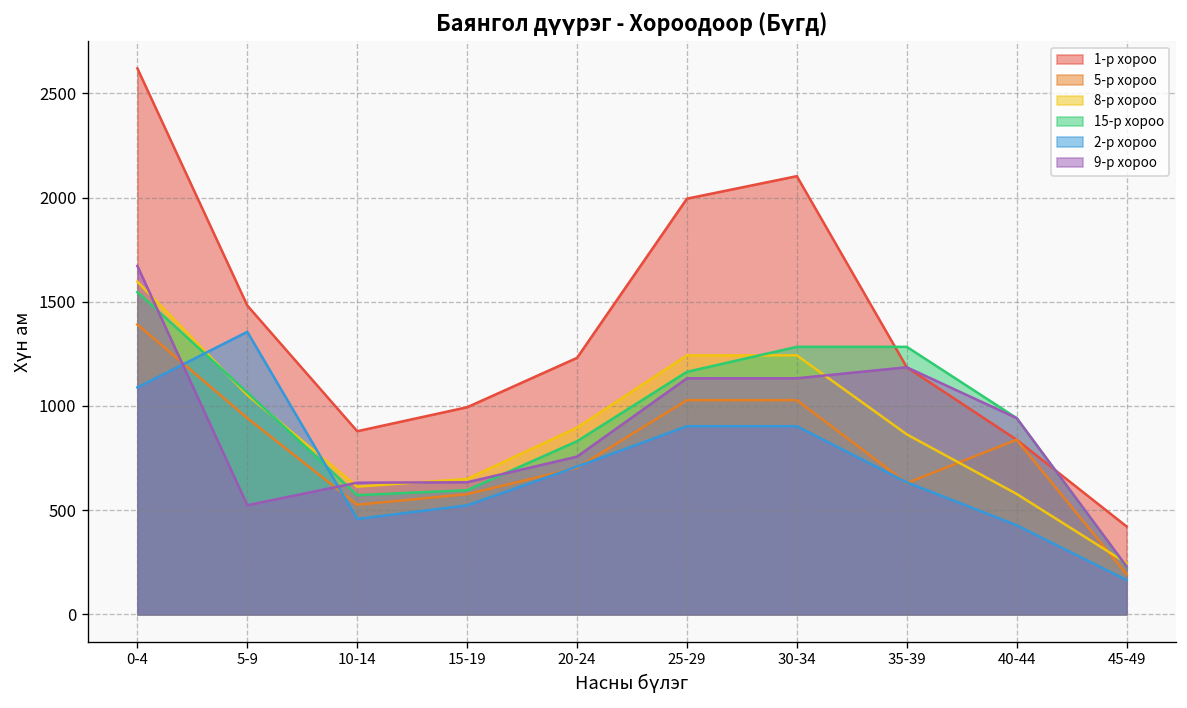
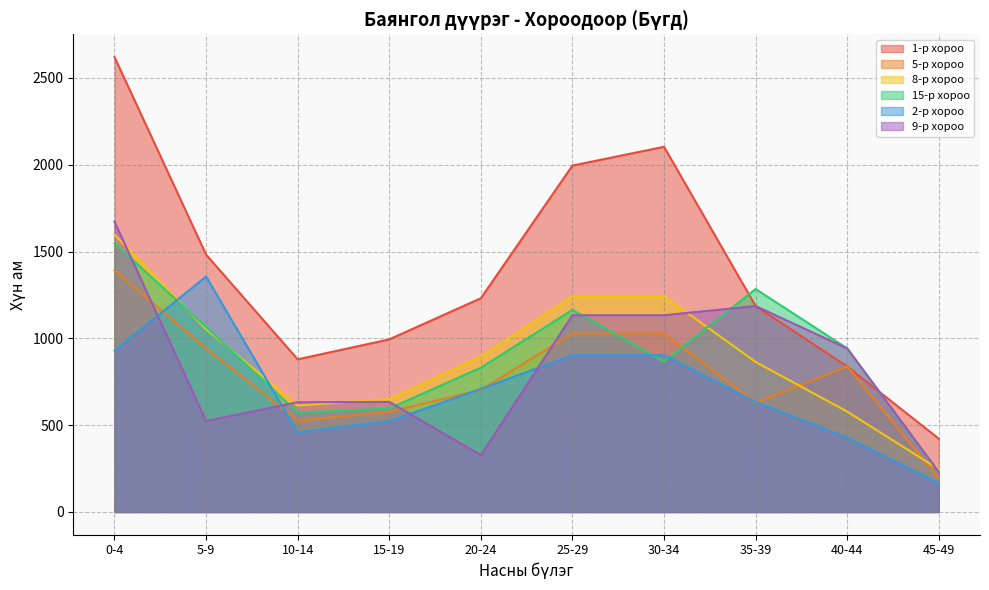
2-р хороо, 0-4: 1090 -> 930
9-р хороо, 20-24: 760 -> 330
15-р хороо, 30-34: 1280 -> 870
